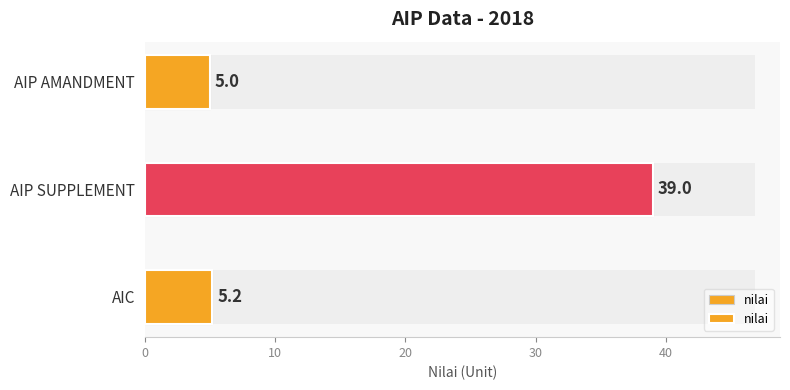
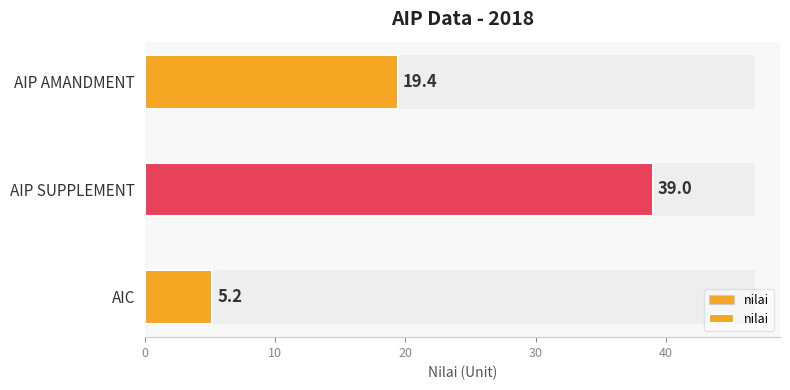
nilai, AIP AMANDMENT: 5.0 -> 19.4
